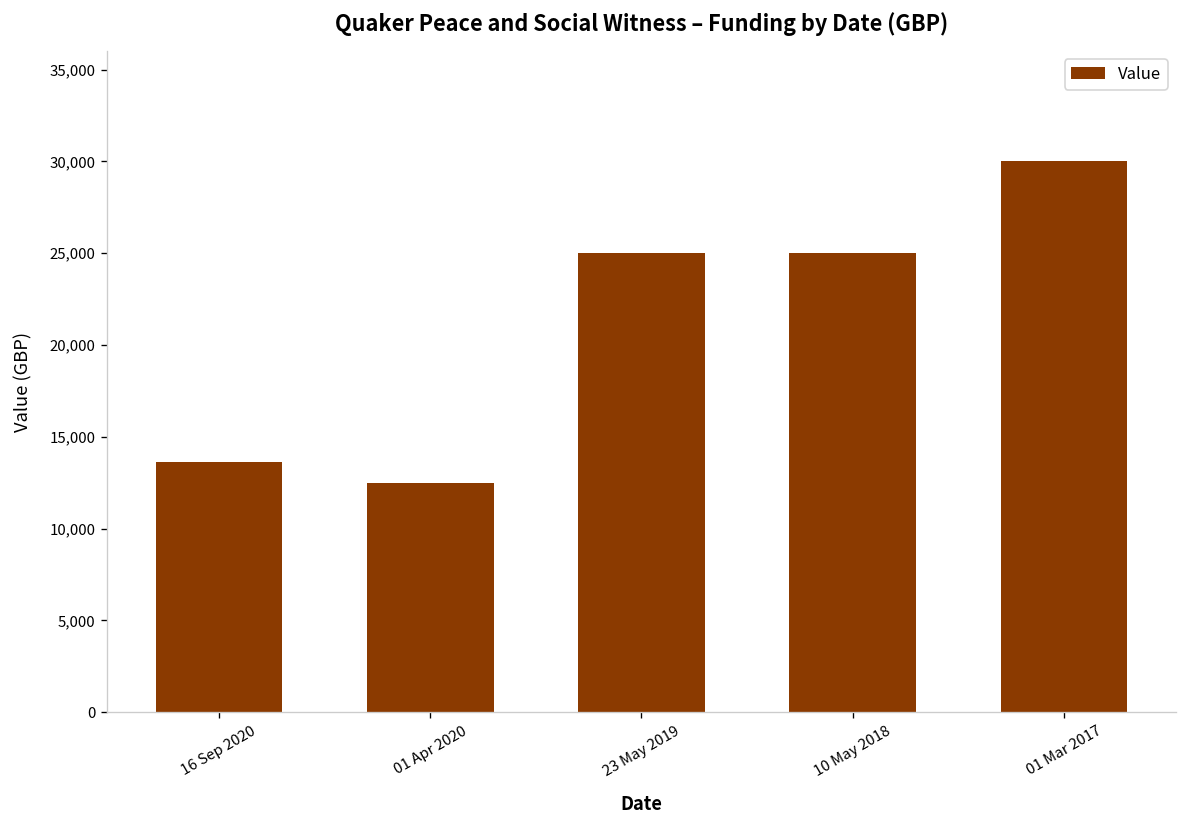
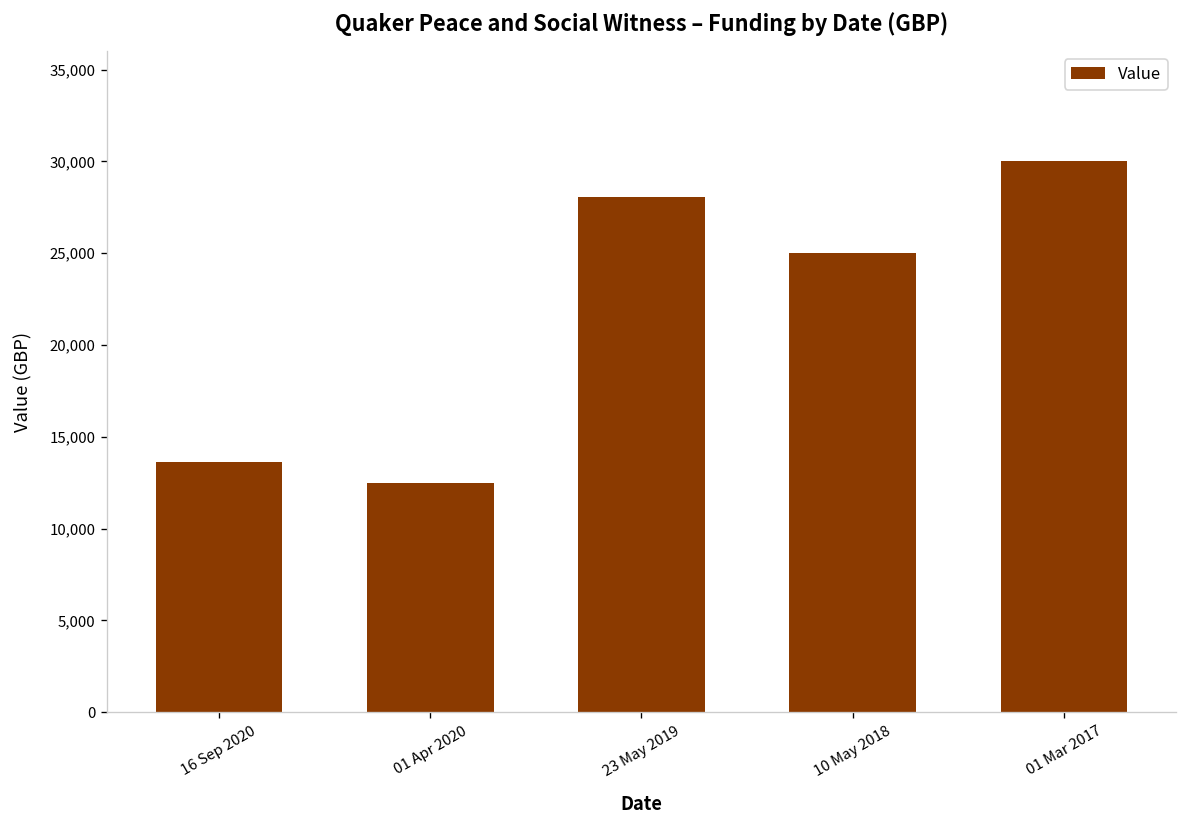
23 May 2019: 25,000 -> 28,100
